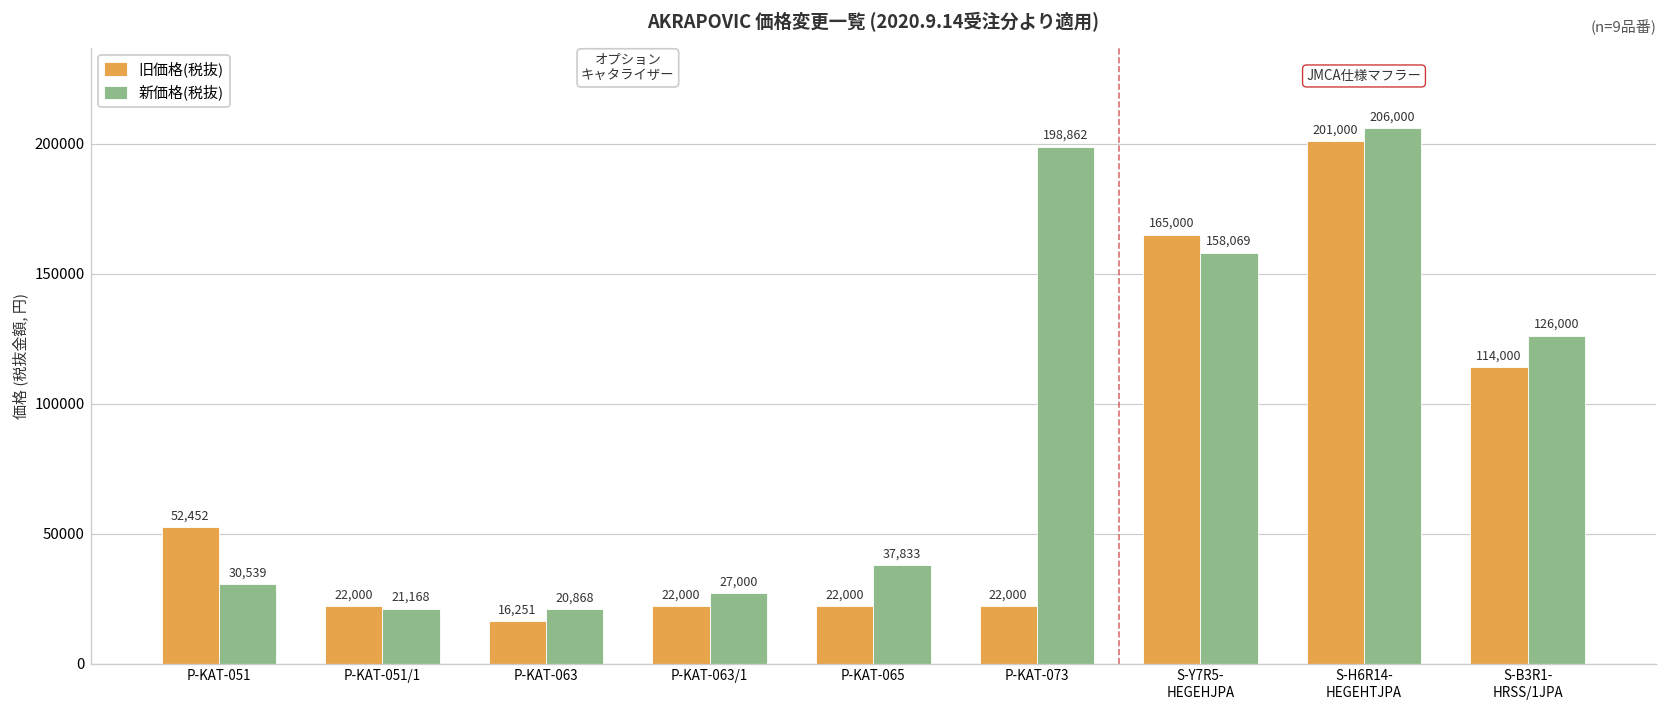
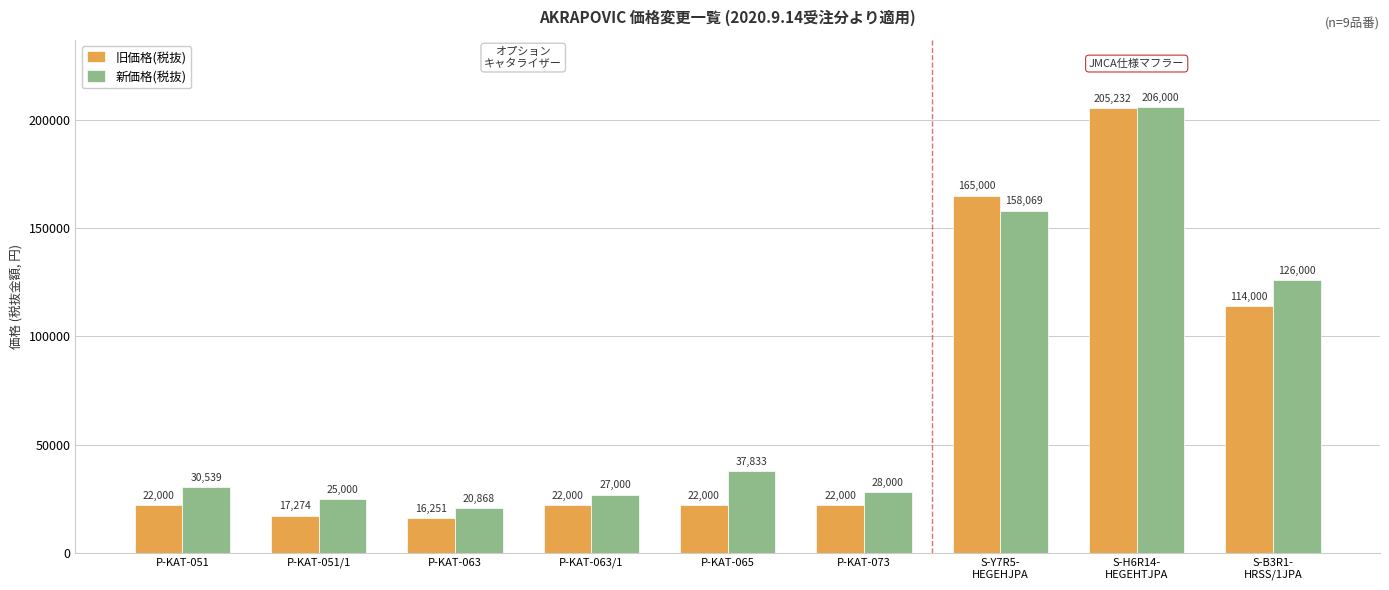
旧価格(税抜), P-KAT-051: 52,452 -> 22,000
旧価格(税抜), P-KAT-051/1: 22,000 -> 17,274
新価格(税抜), P-KAT-051/1: 21,168 -> 25,000
新価格(税抜), P-KAT-073: 198,862 -> 28,000
旧価格(税抜), S-H6R14- HEGEHTJPA: 201,000 -> 205,232
